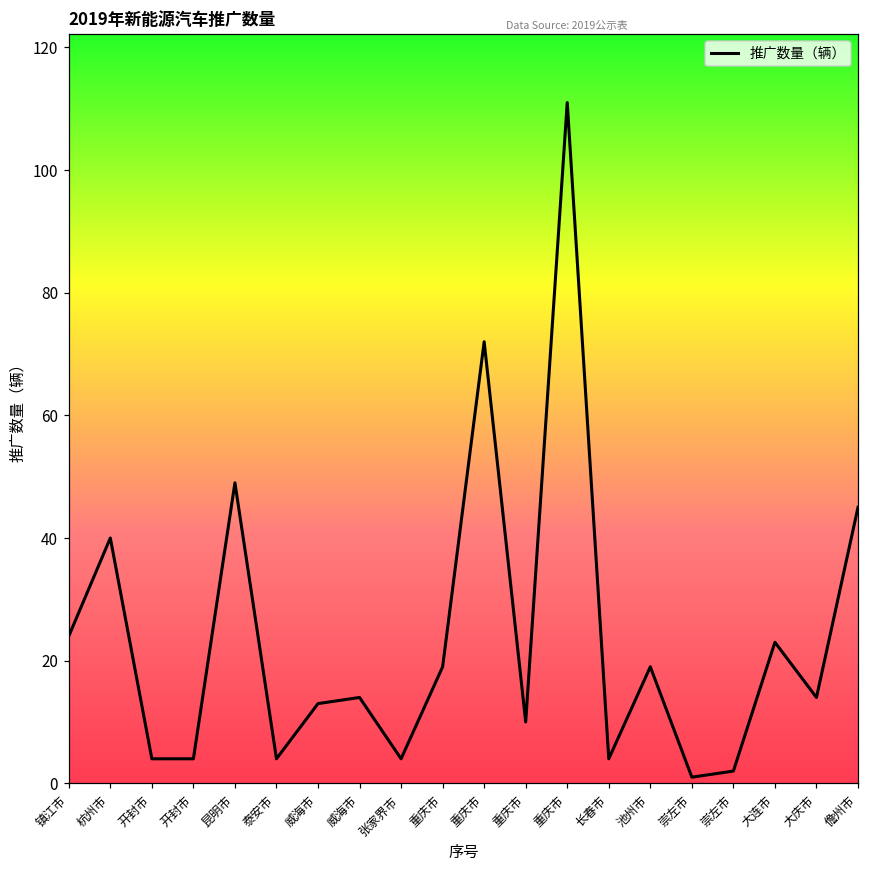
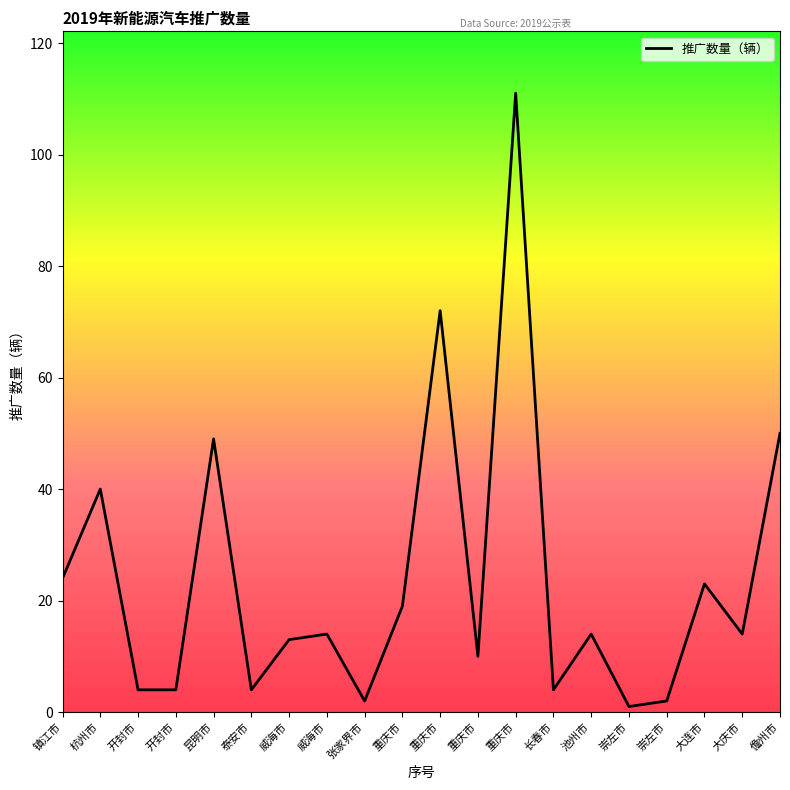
张家界市: 4 -> 2
池州市: 19 -> 14
儋州市: 45 -> 50
